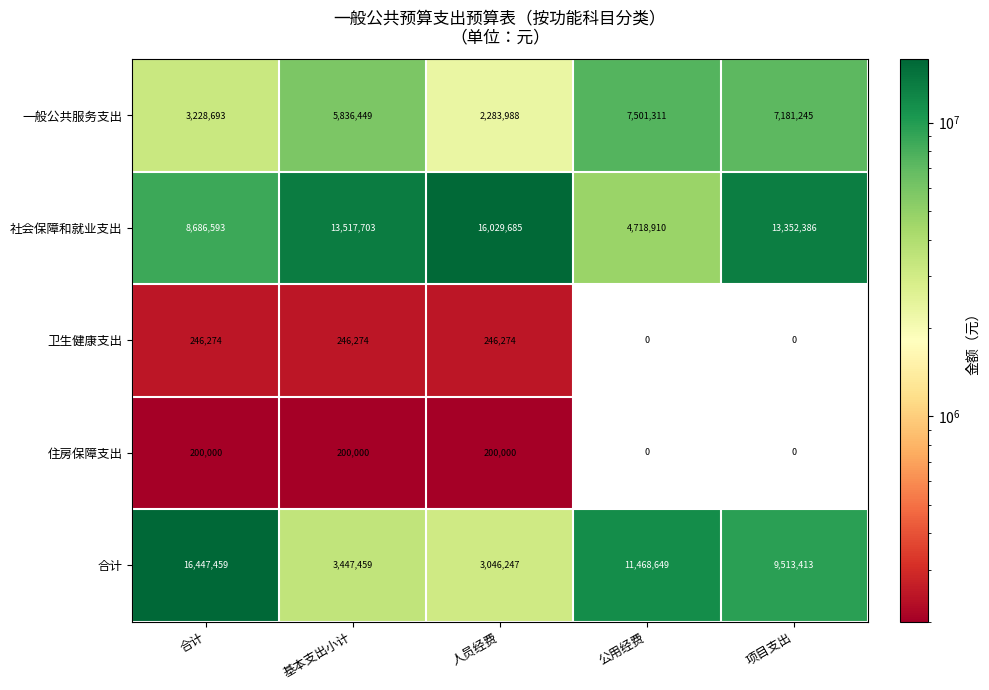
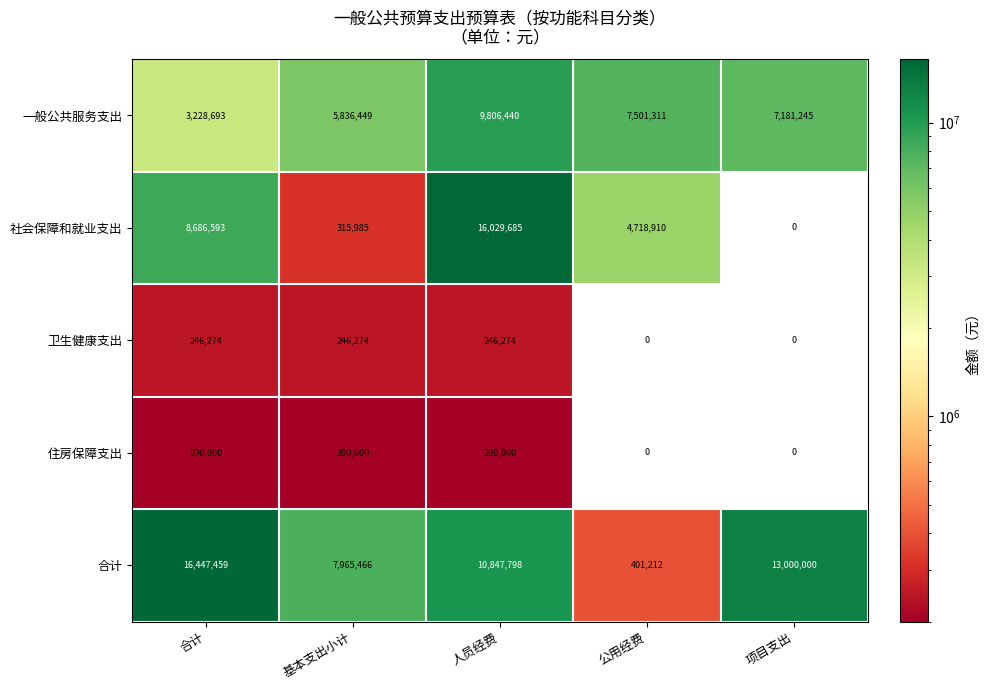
一般公共服务支出, 人员经费: 2,283,988 -> 9,806,440
社会保障和就业支出, 基本支出小计: 13,517,703 -> 315,985
社会保障和就业支出, 项目支出: 13,352,386 -> 0
合计, 基本支出小计: 3,447,459 -> 7,965,466
合计, 人员经费: 3,046,247 -> 10,847,798
合计, 公用经费: 11,468,649 -> 401,212
合计, 项目支出: 9,513,413 -> 13,000,000
